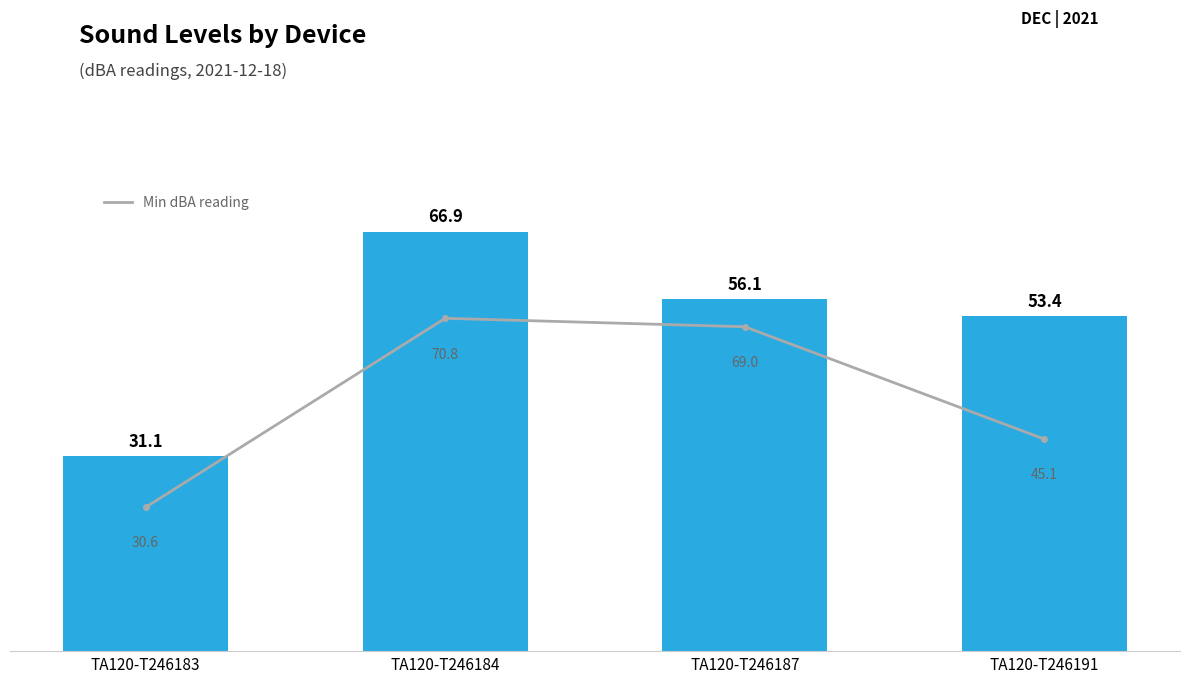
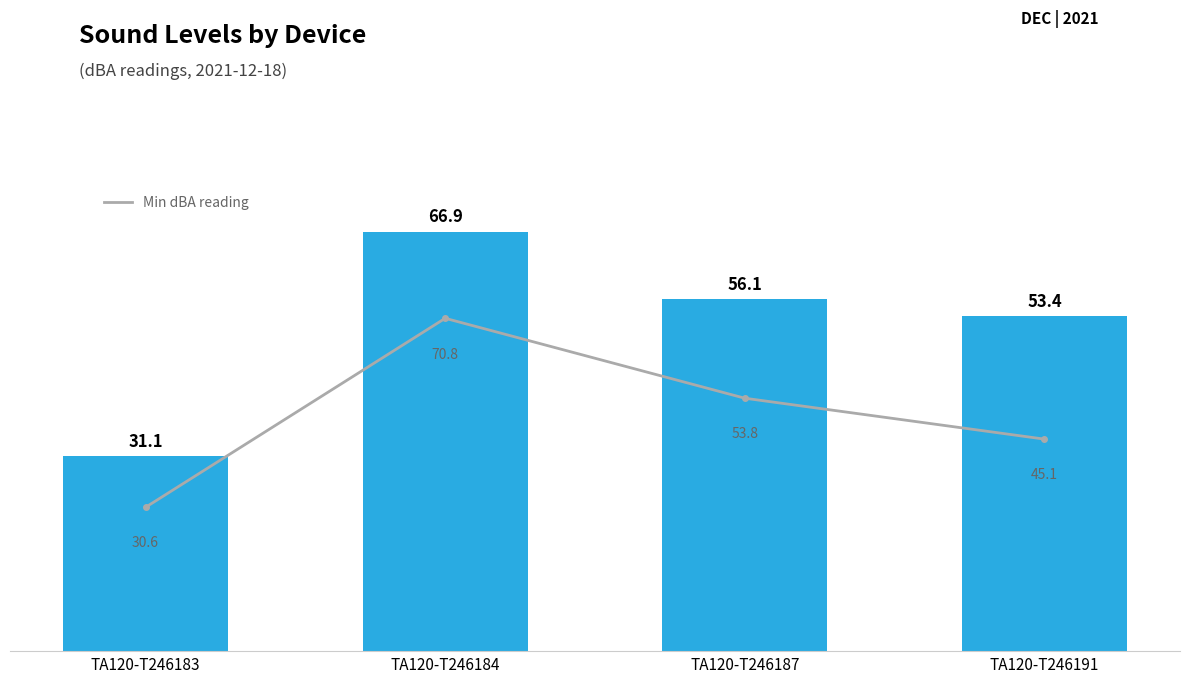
Min dBA reading, TA120-T246187: 69.0 -> 53.8
